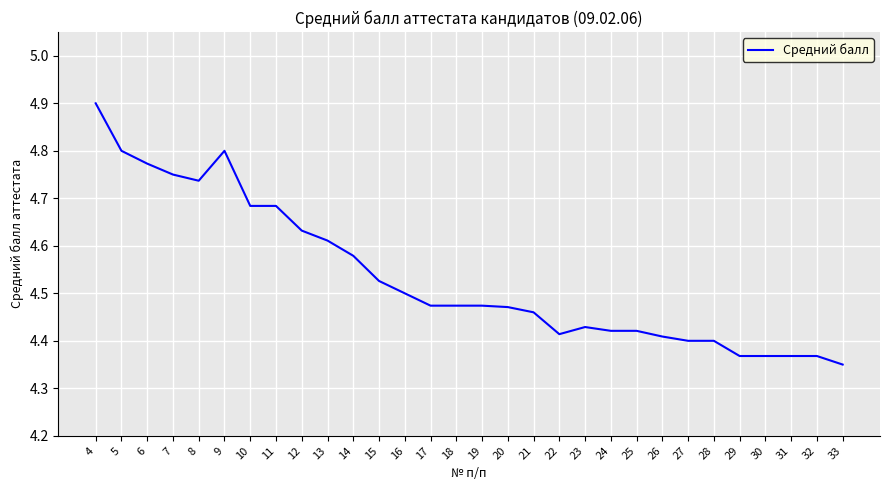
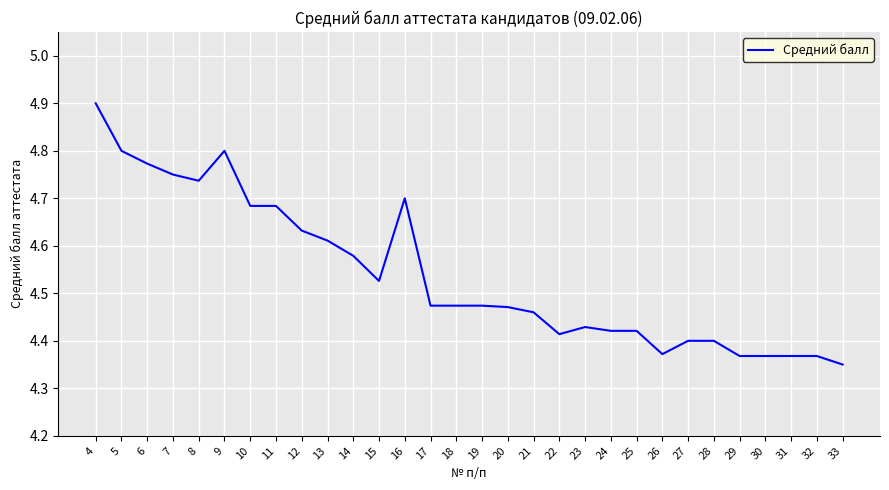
16: 4.5 -> 4.7
26: 4.41 -> 4.37
